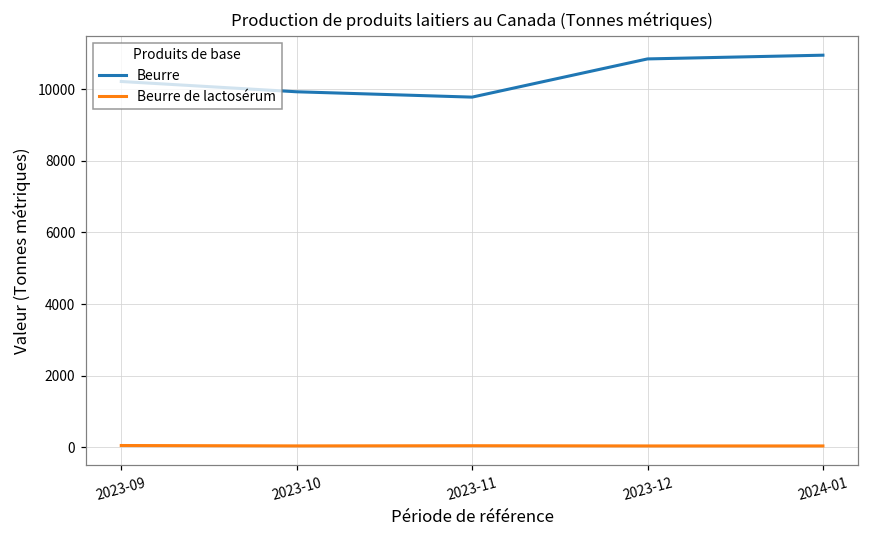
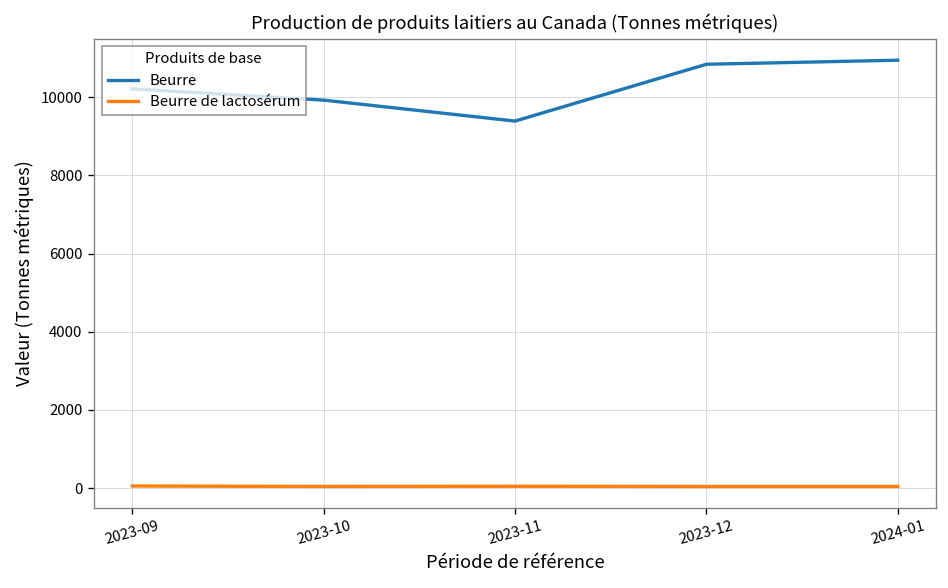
Beurre, 2023-11: 9800 -> 9400
